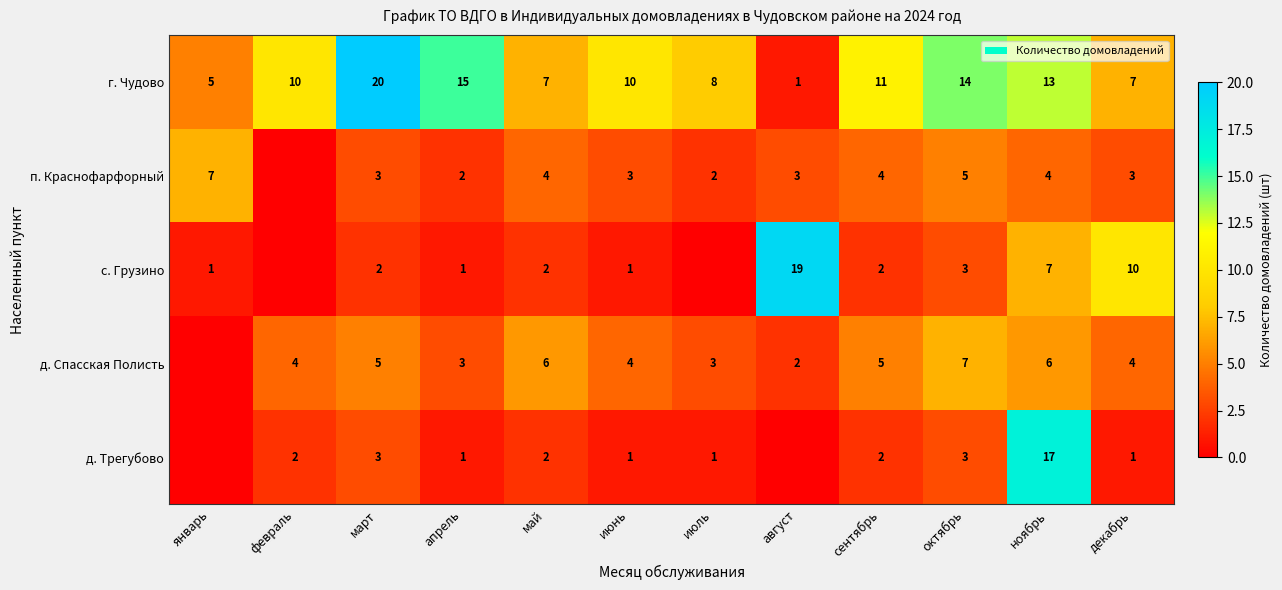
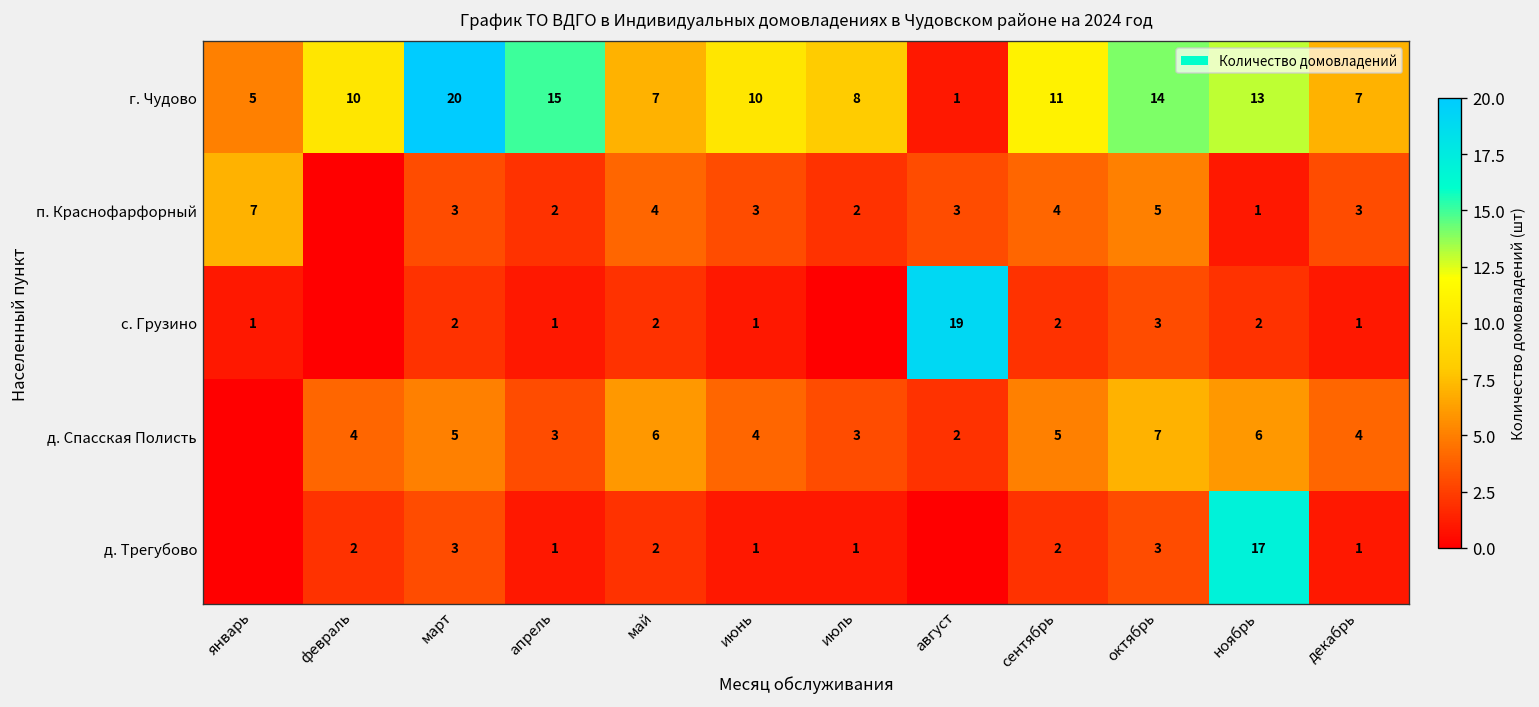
п. Краснофарфорный, ноябрь: 4 -> 1
с. Грузино, ноябрь: 7 -> 2
с. Грузино, декабрь: 10 -> 1
